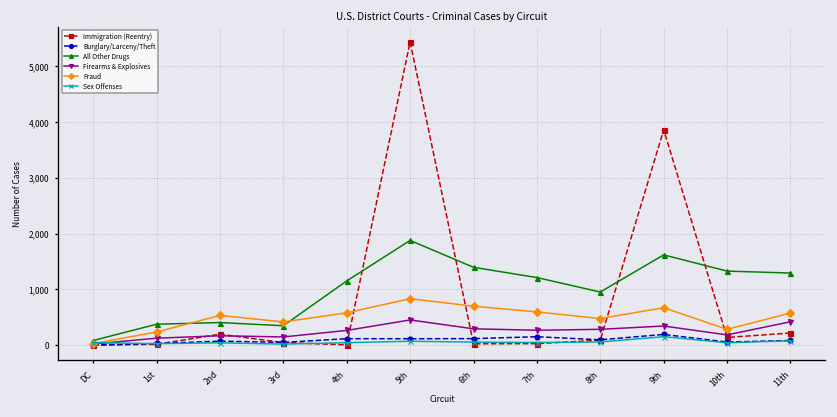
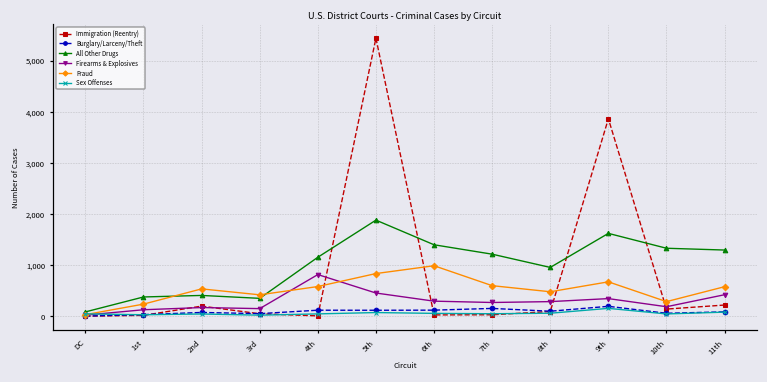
Firearms & Explosives, 4th: 300 -> 800
Fraud, 6th: 700 -> 1,000
